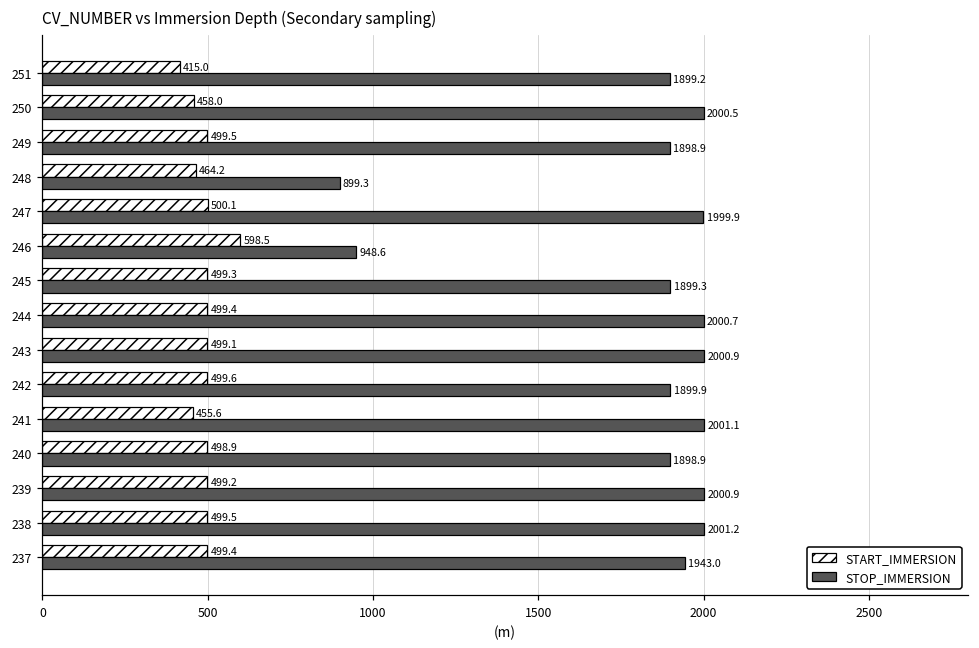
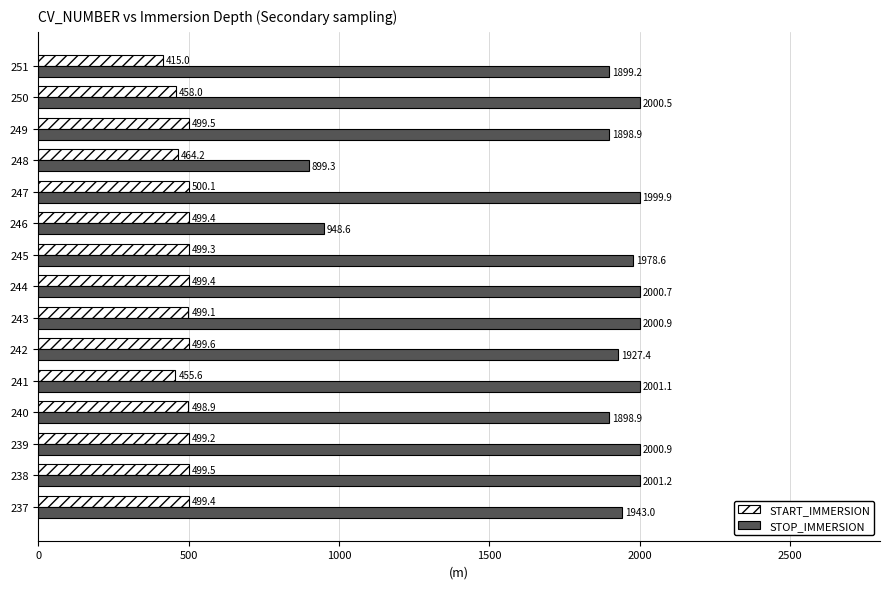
START_IMMERSION, 246: 598.5 -> 499.4
STOP_IMMERSION, 245: 1899.3 -> 1978.6
STOP_IMMERSION, 242: 1899.9 -> 1927.4
